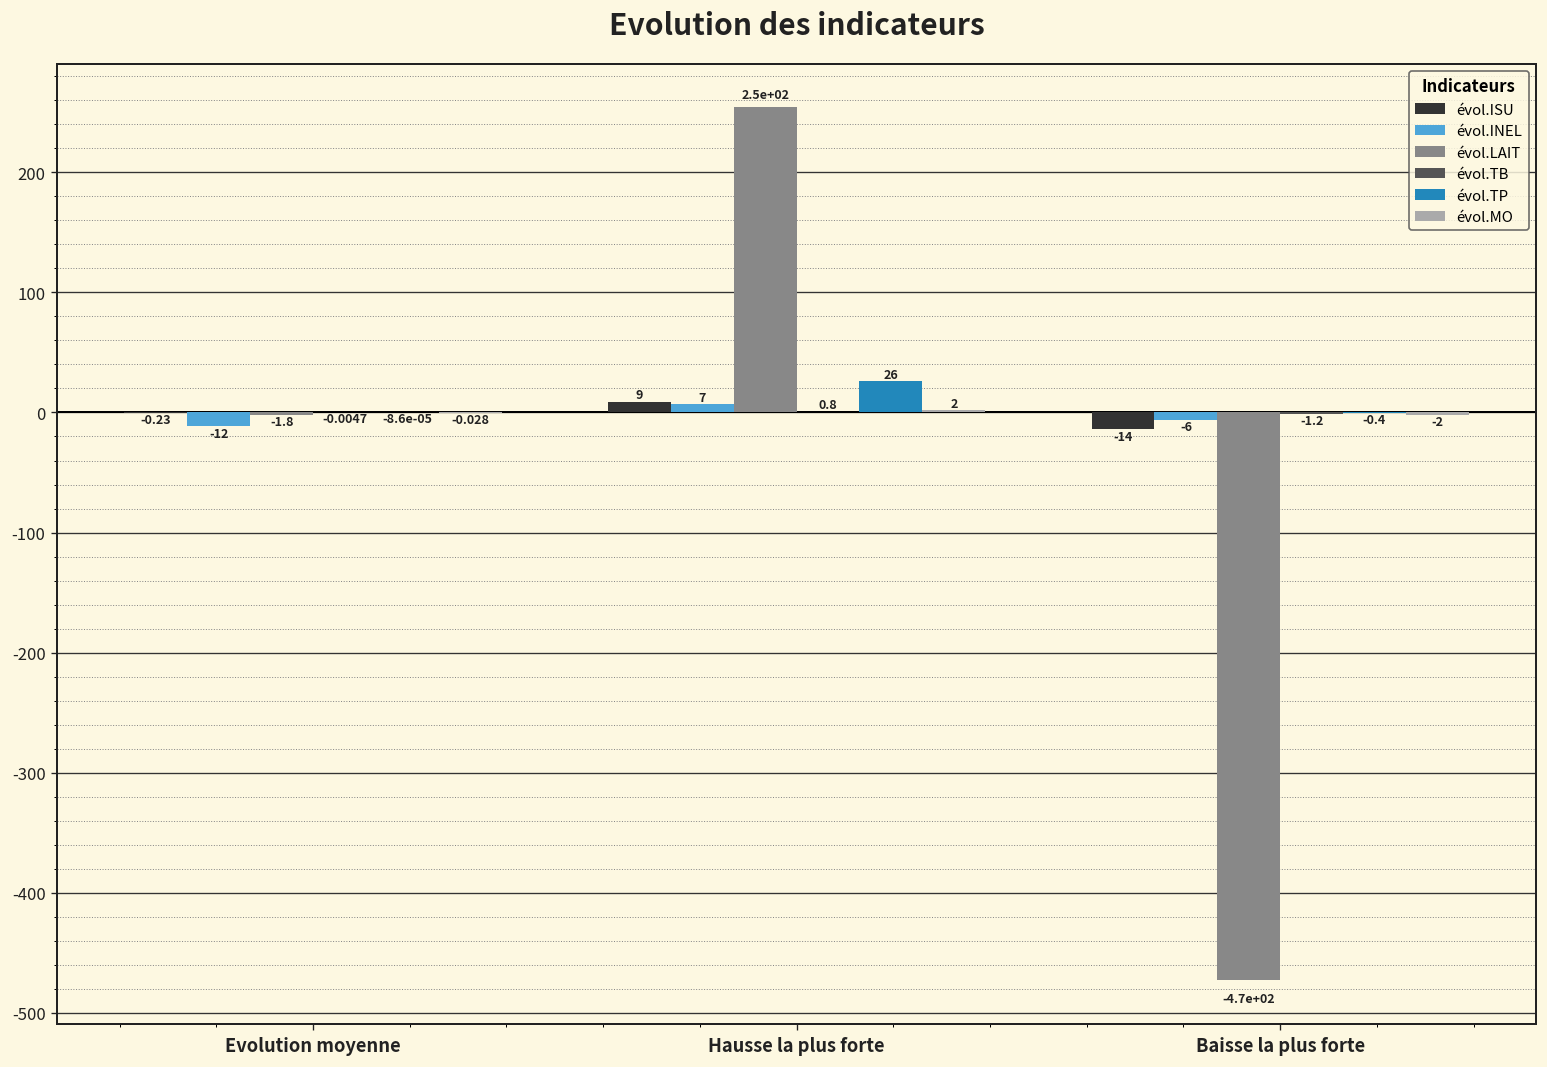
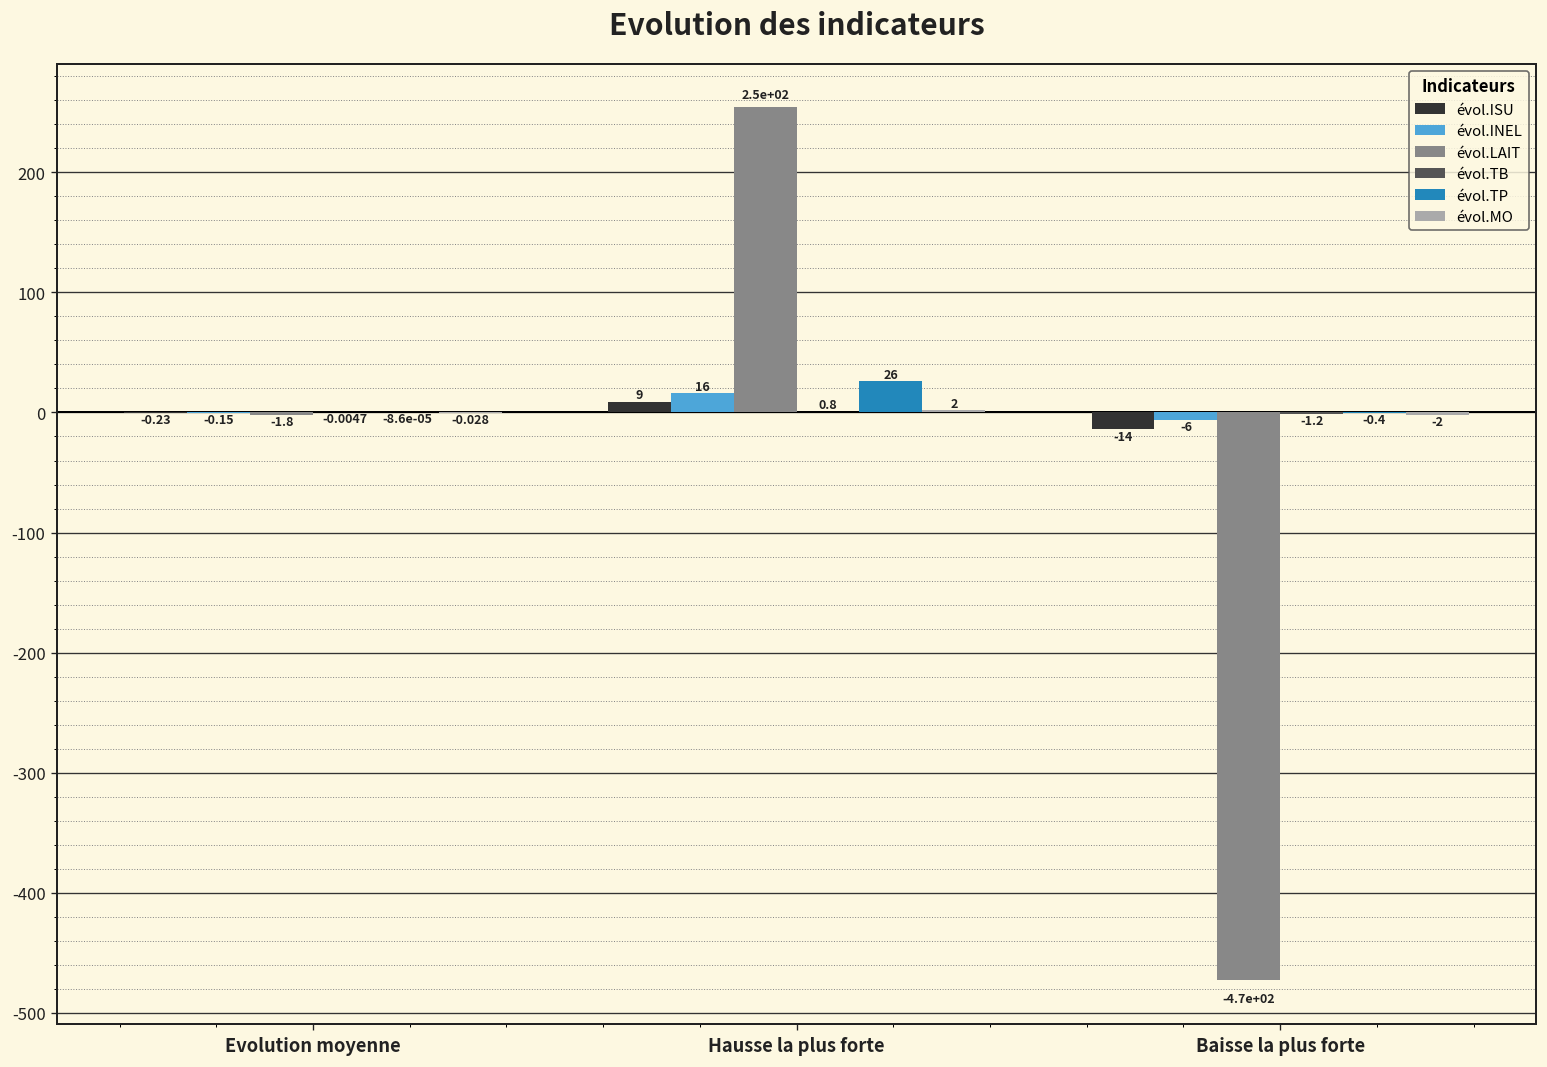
évol.INEL, Evolution moyenne: -12 -> -0.15
évol.INEL, Hausse la plus forte: 7 -> 16
